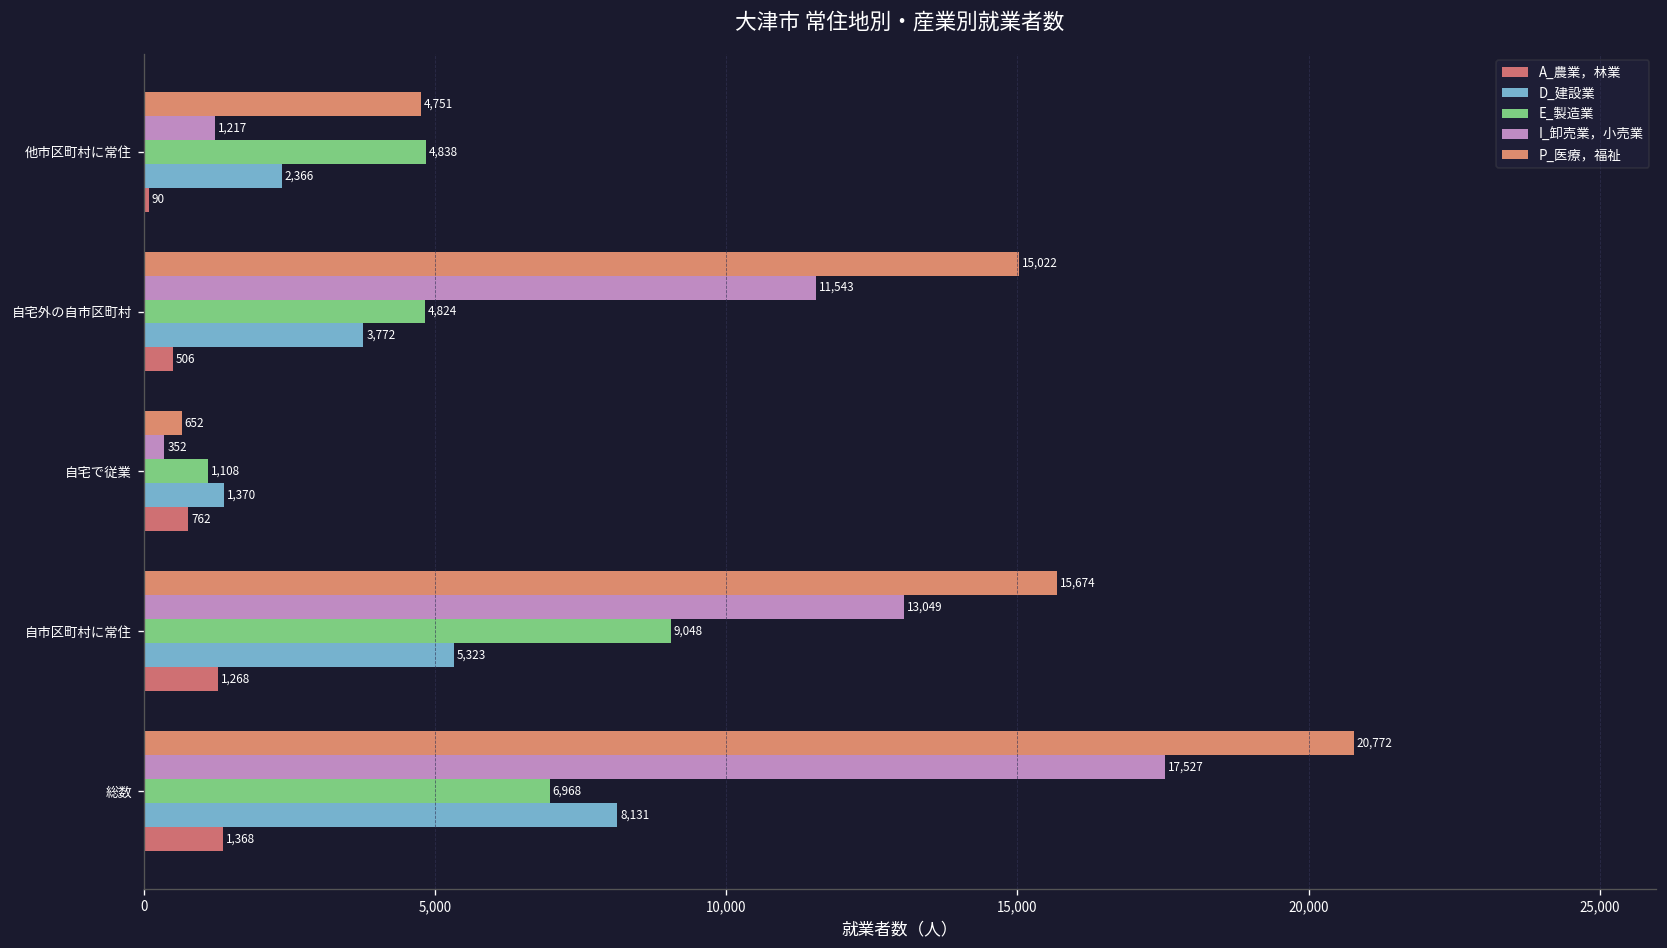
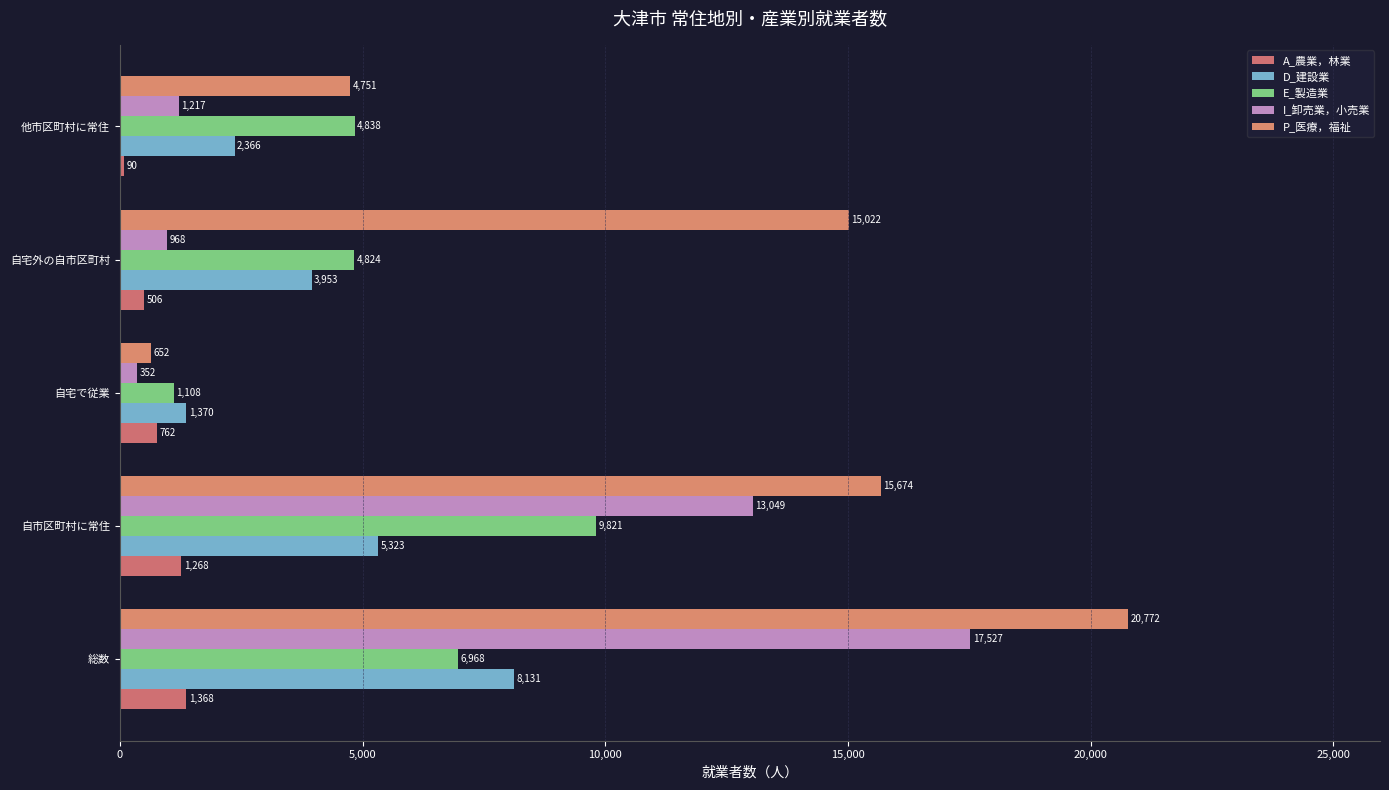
I_卸売業，小売業, 自宅外の自市区町村: 11,543 -> 968
D_建設業, 自宅外の自市区町村: 3,772 -> 3,953
E_製造業, 自市区町村に常住: 9,048 -> 9,821
